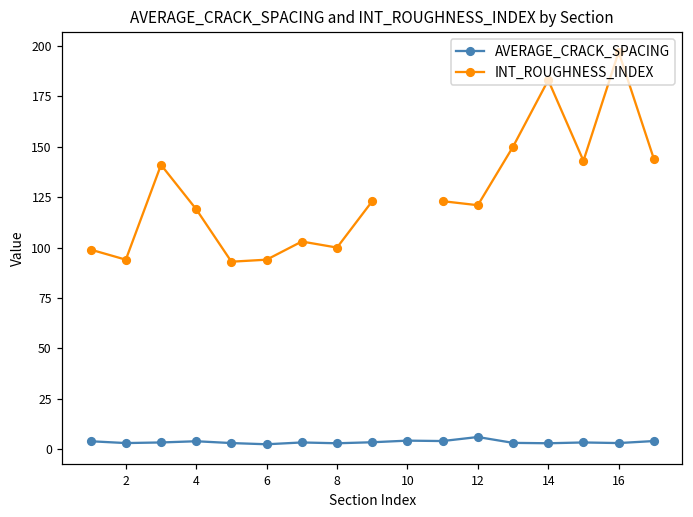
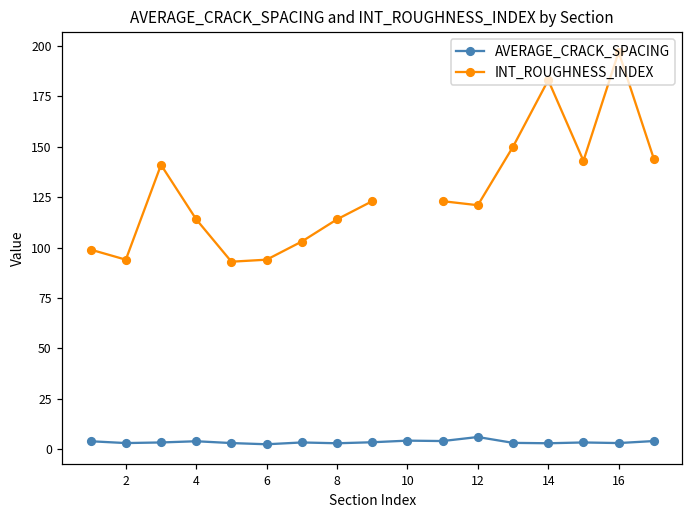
INT_ROUGHNESS_INDEX, 4: 119 -> 114
INT_ROUGHNESS_INDEX, 8: 100 -> 114
